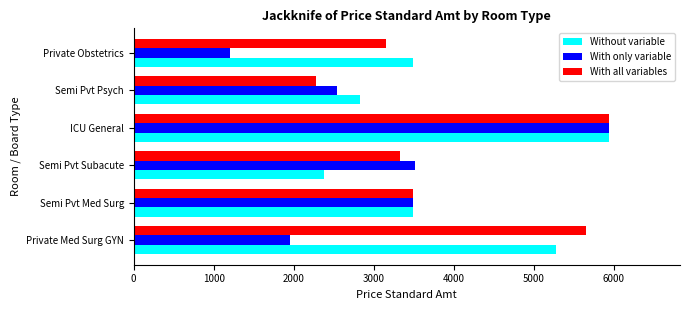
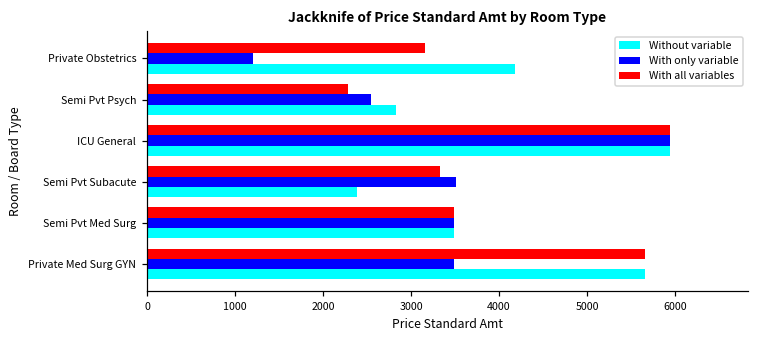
Without variable, Private Obstetrics: 3500 -> 4200
With only variable, Private Med Surg GYN: 2000 -> 3500
Without variable, Private Med Surg GYN: 5300 -> 5700
